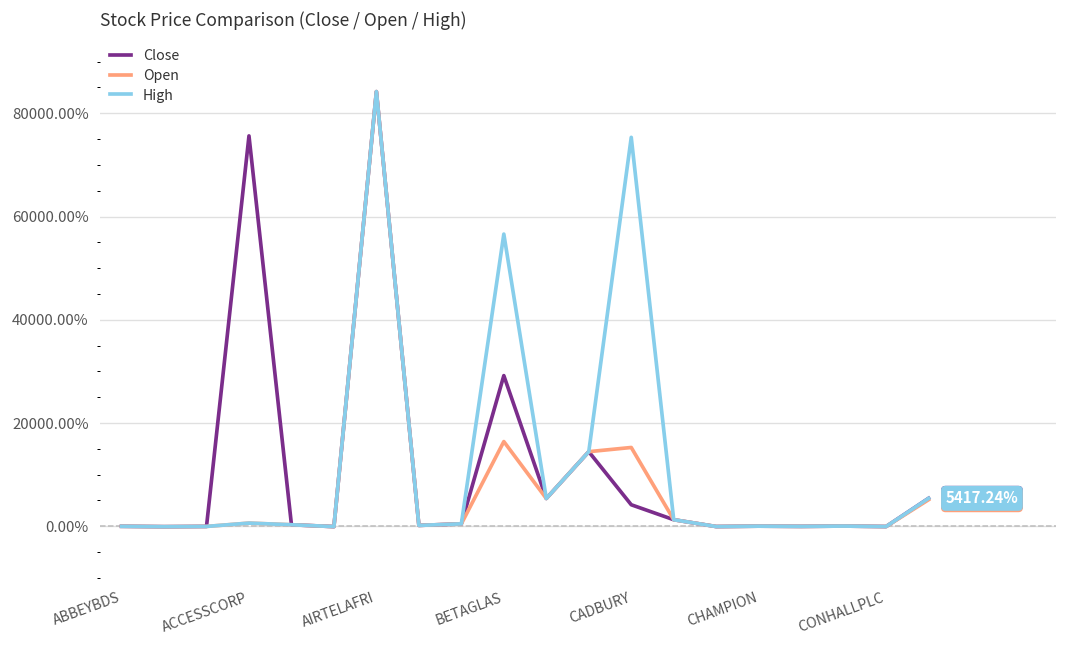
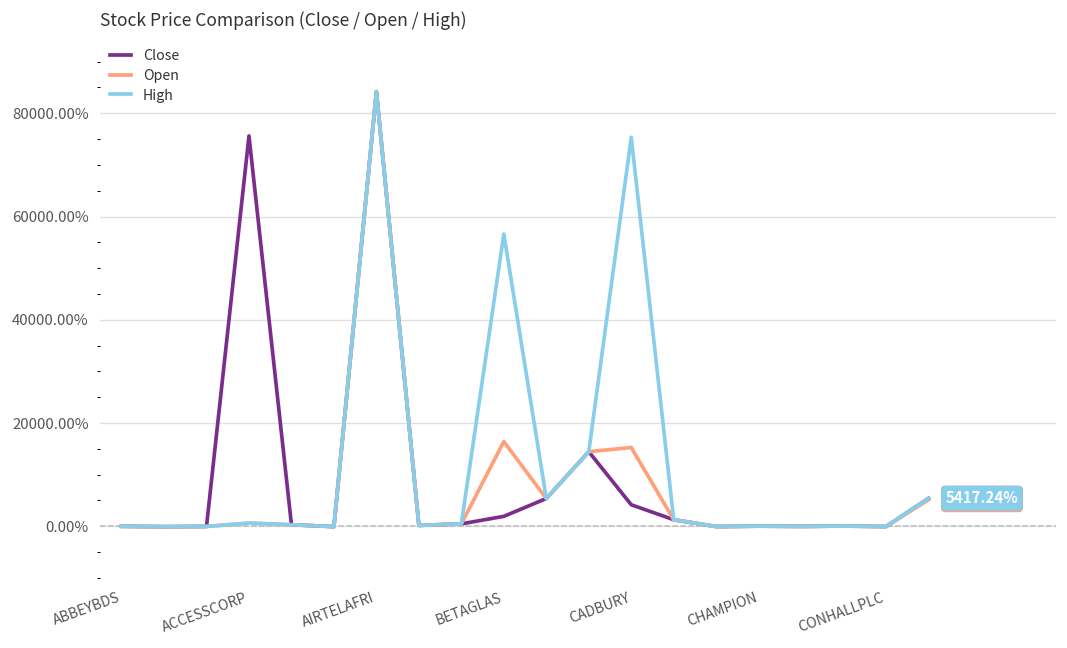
Close, BETAGLAS: 29000% -> 2000%
